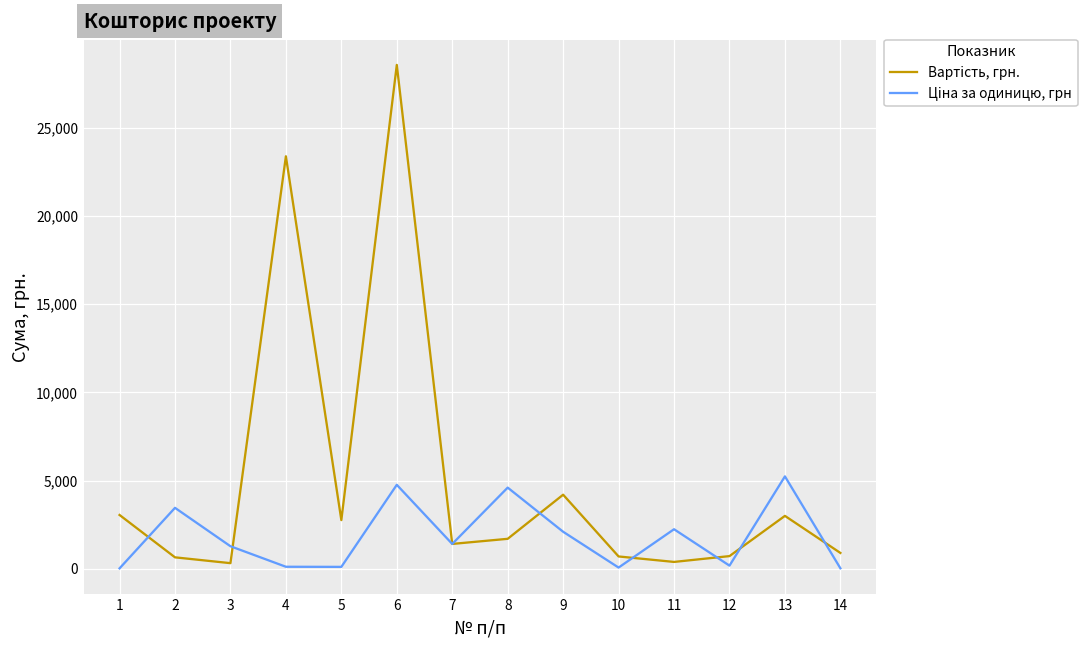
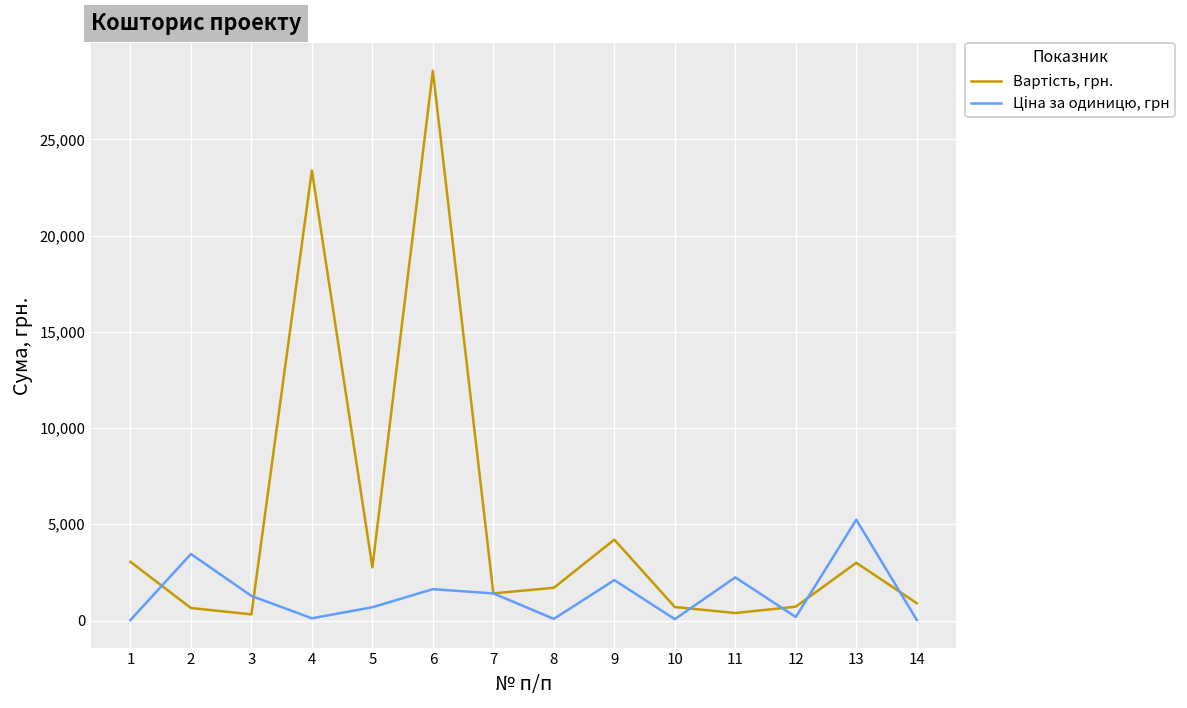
Ціна за одиницю, грн, 5: 100 -> 700
Ціна за одиницю, грн, 6: 4,800 -> 1,600
Ціна за одиницю, грн, 8: 4,600 -> 100
